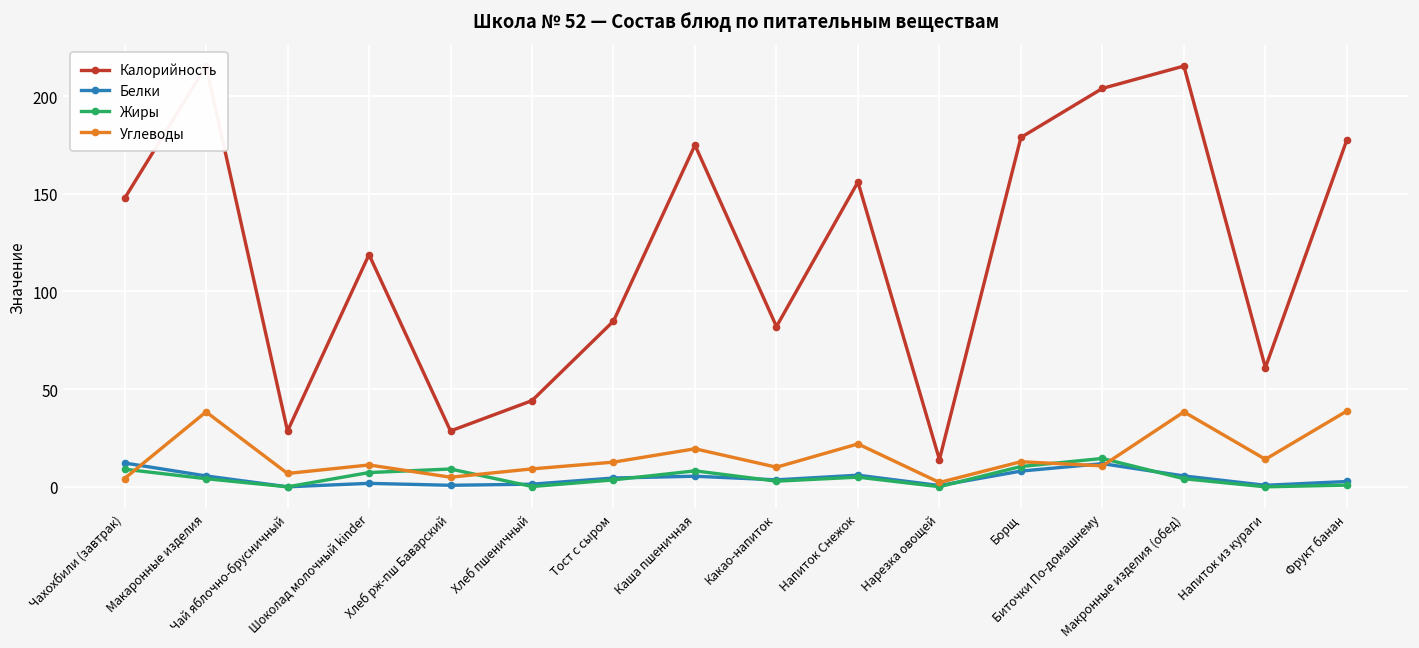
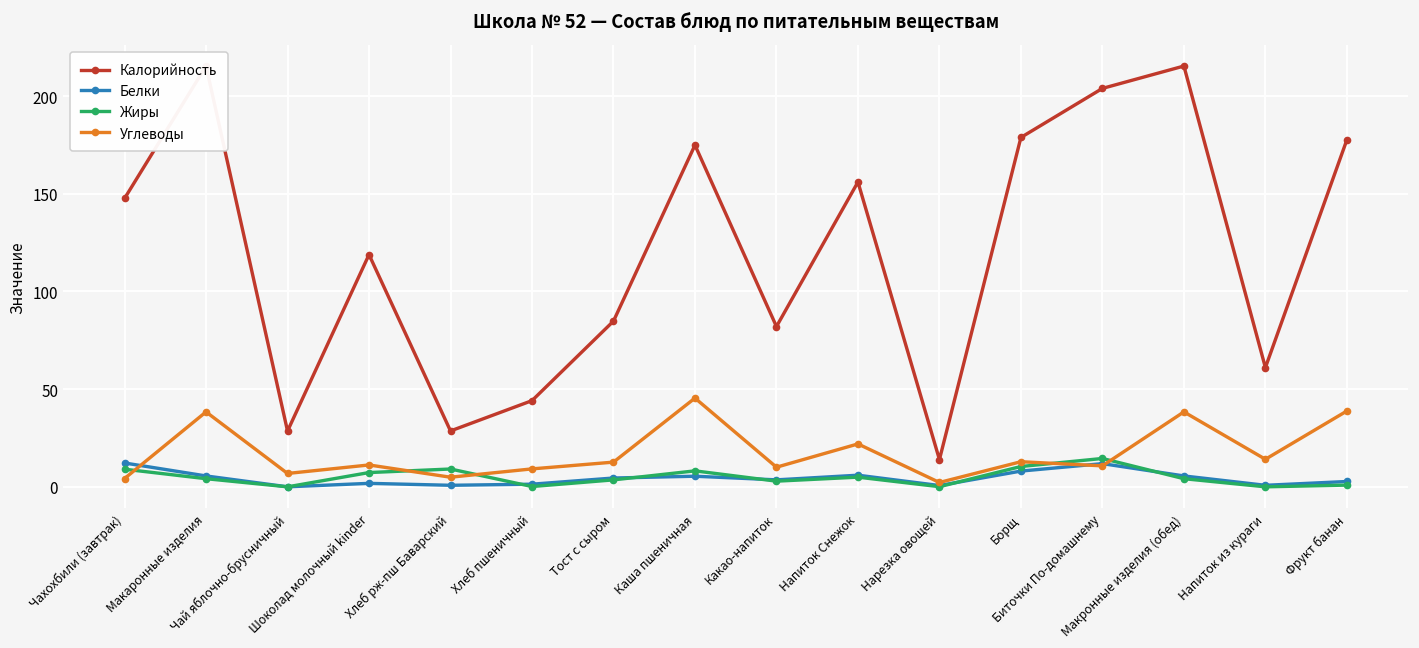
Углеводы, Каша пшеничная: 20 -> 45
